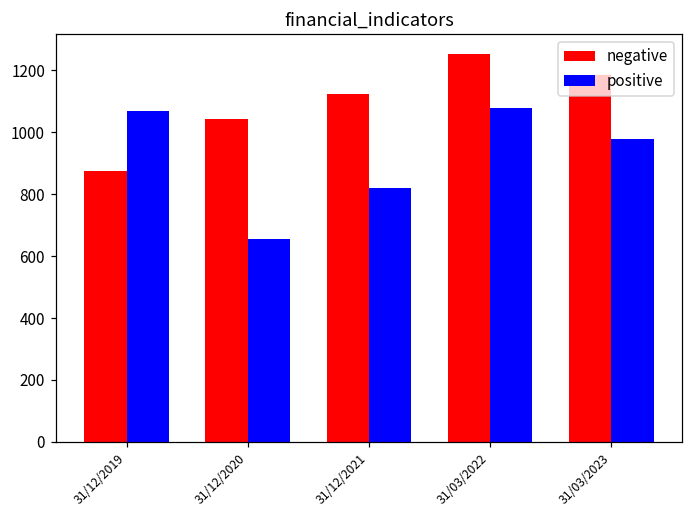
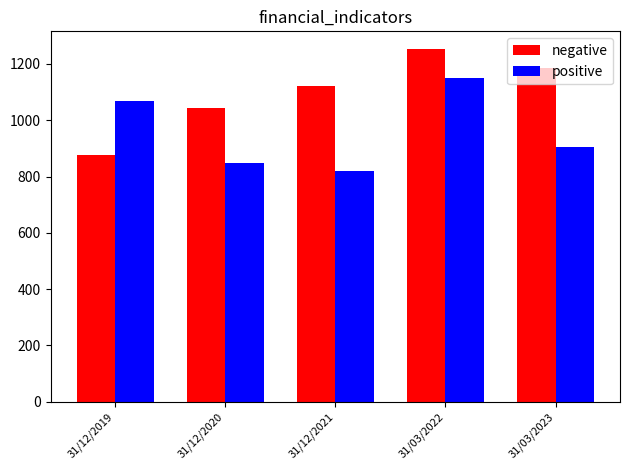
positive, 31/12/2020: 650 -> 850
positive, 31/03/2022: 1080 -> 1150
positive, 31/03/2023: 980 -> 910
